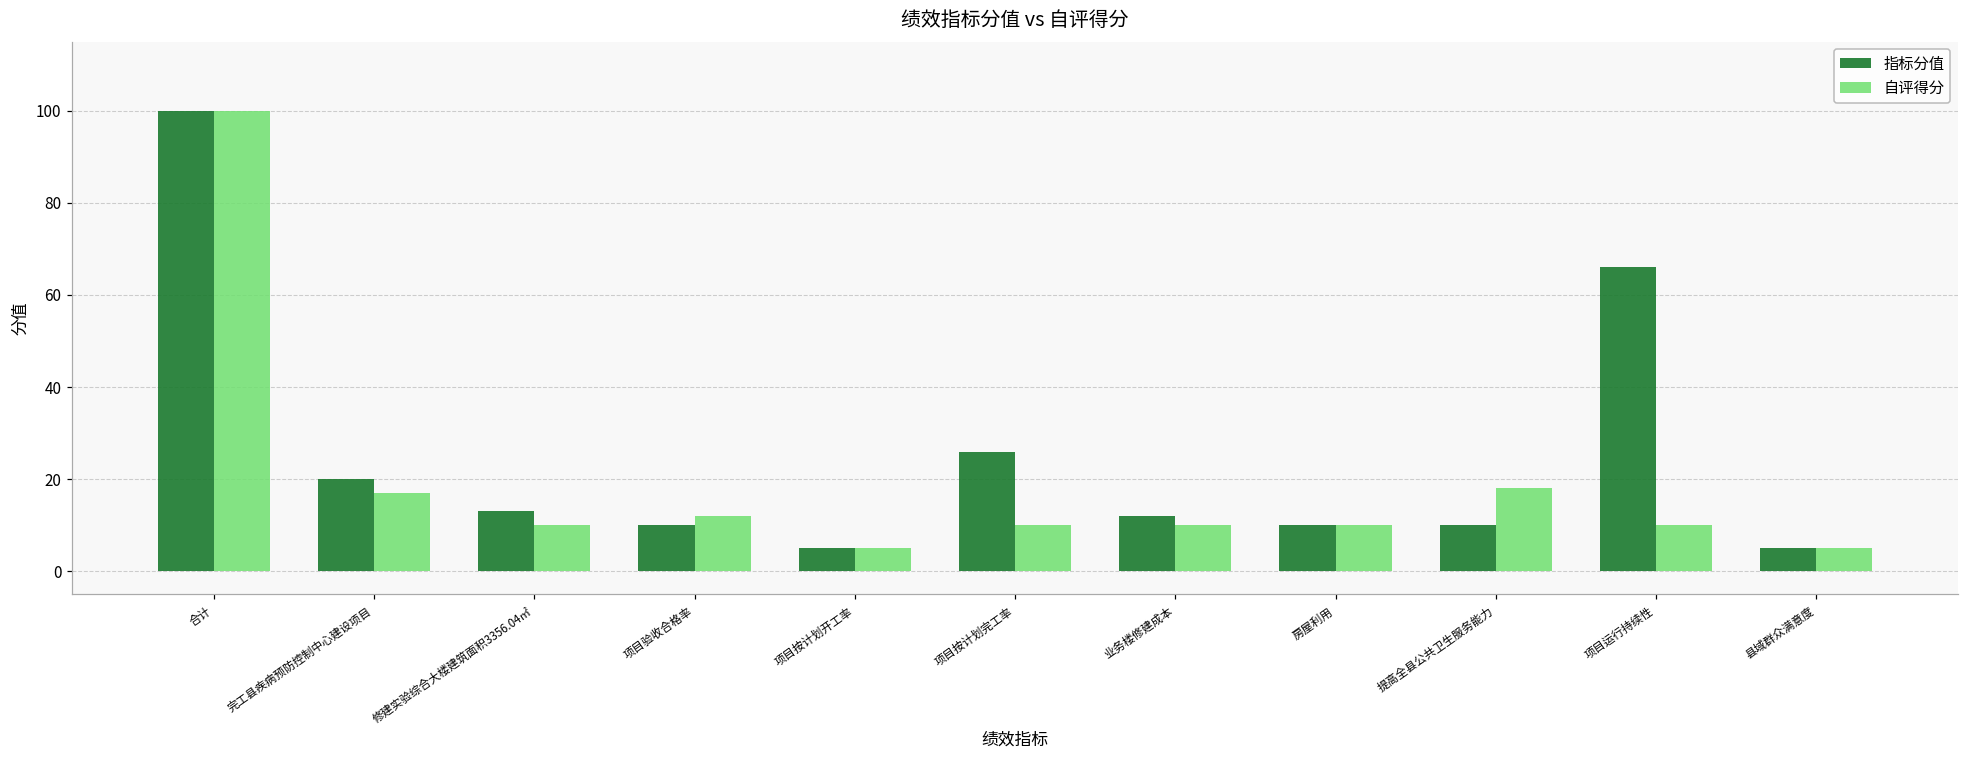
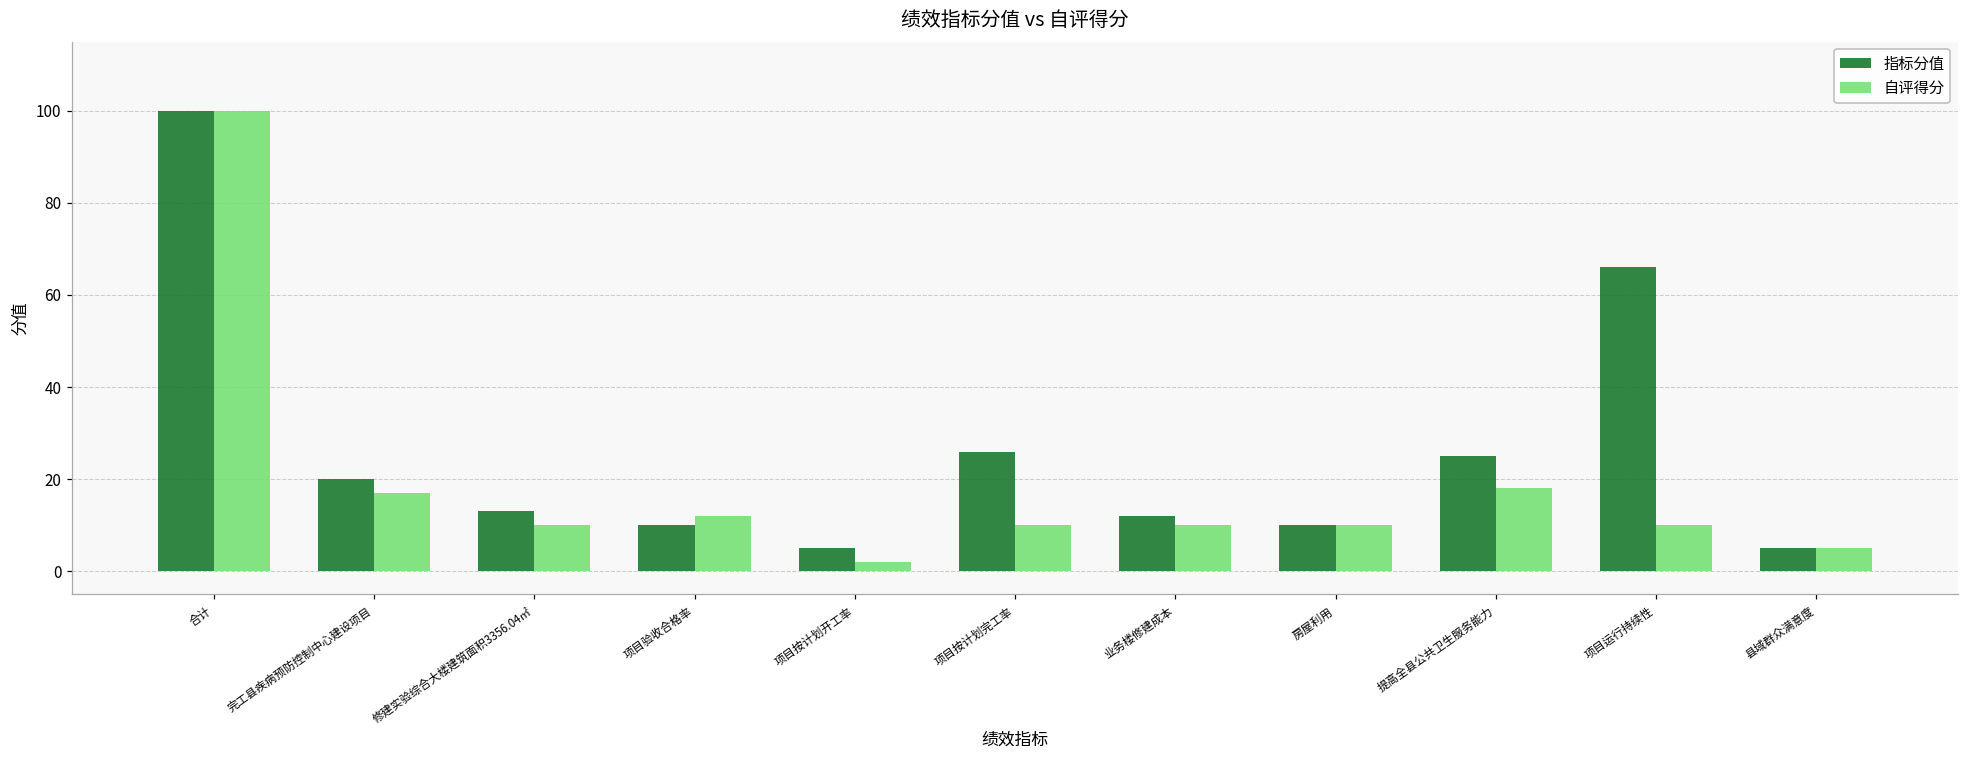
自评得分, 项目按计划开工率: 5 -> 2
指标分值, 提高全县公共卫生服务能力: 10 -> 25
